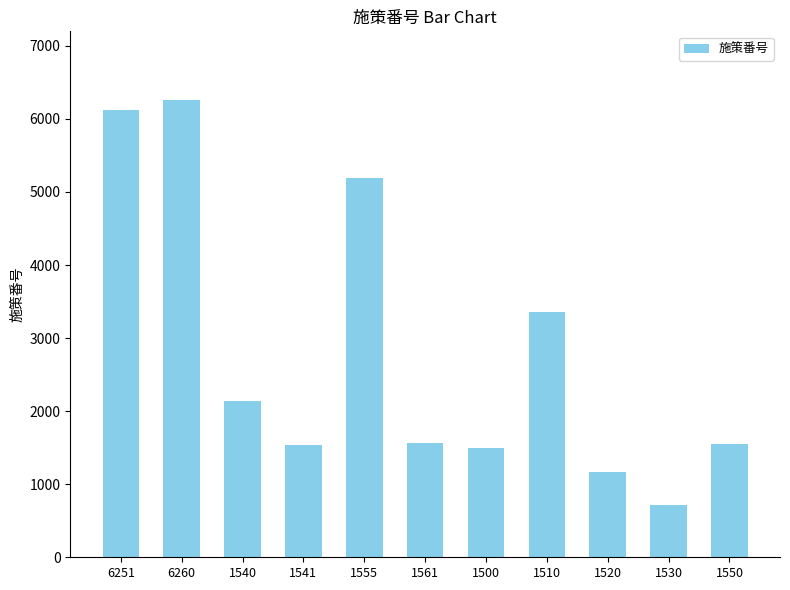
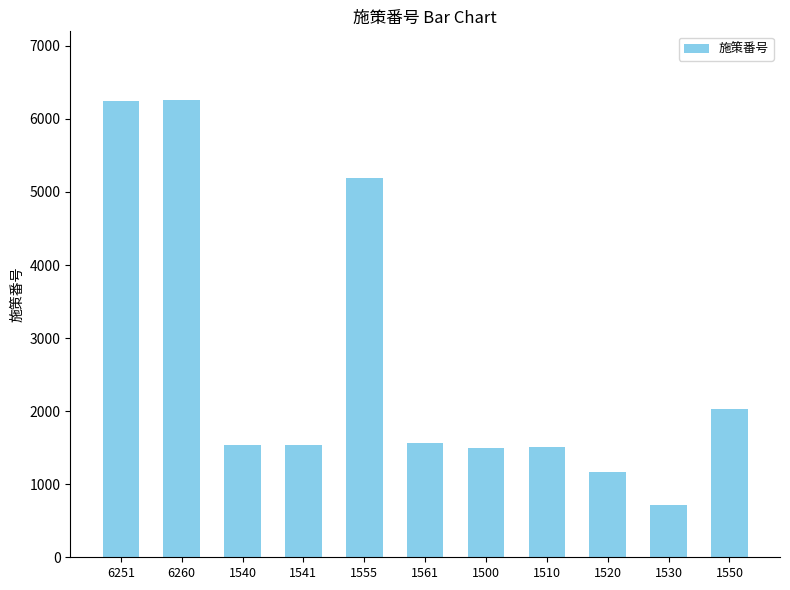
6251: 6100 -> 6300
1540: 2100 -> 1500
1510: 3400 -> 1500
1550: 1600 -> 2000
